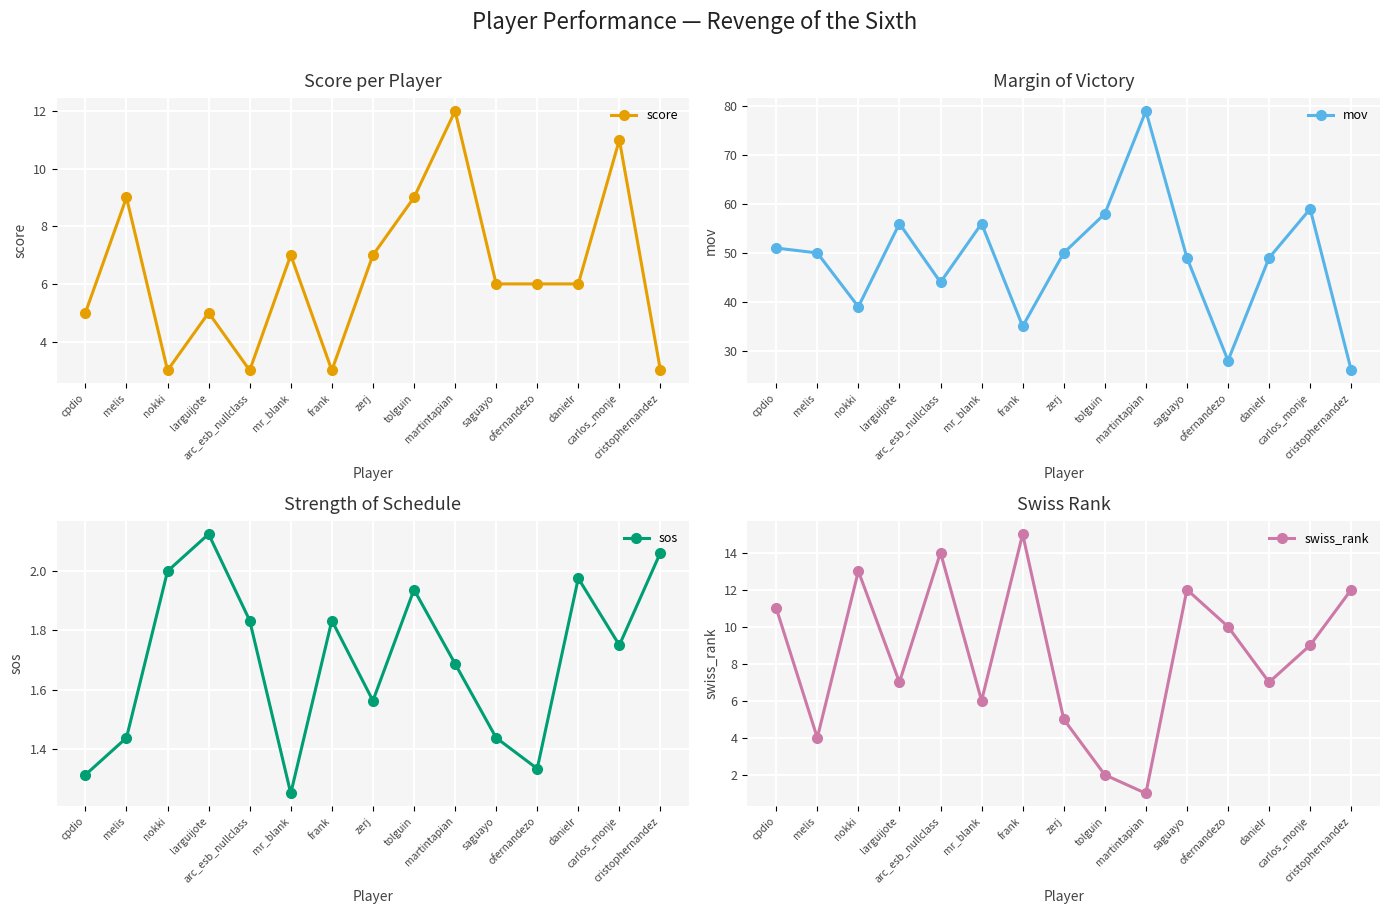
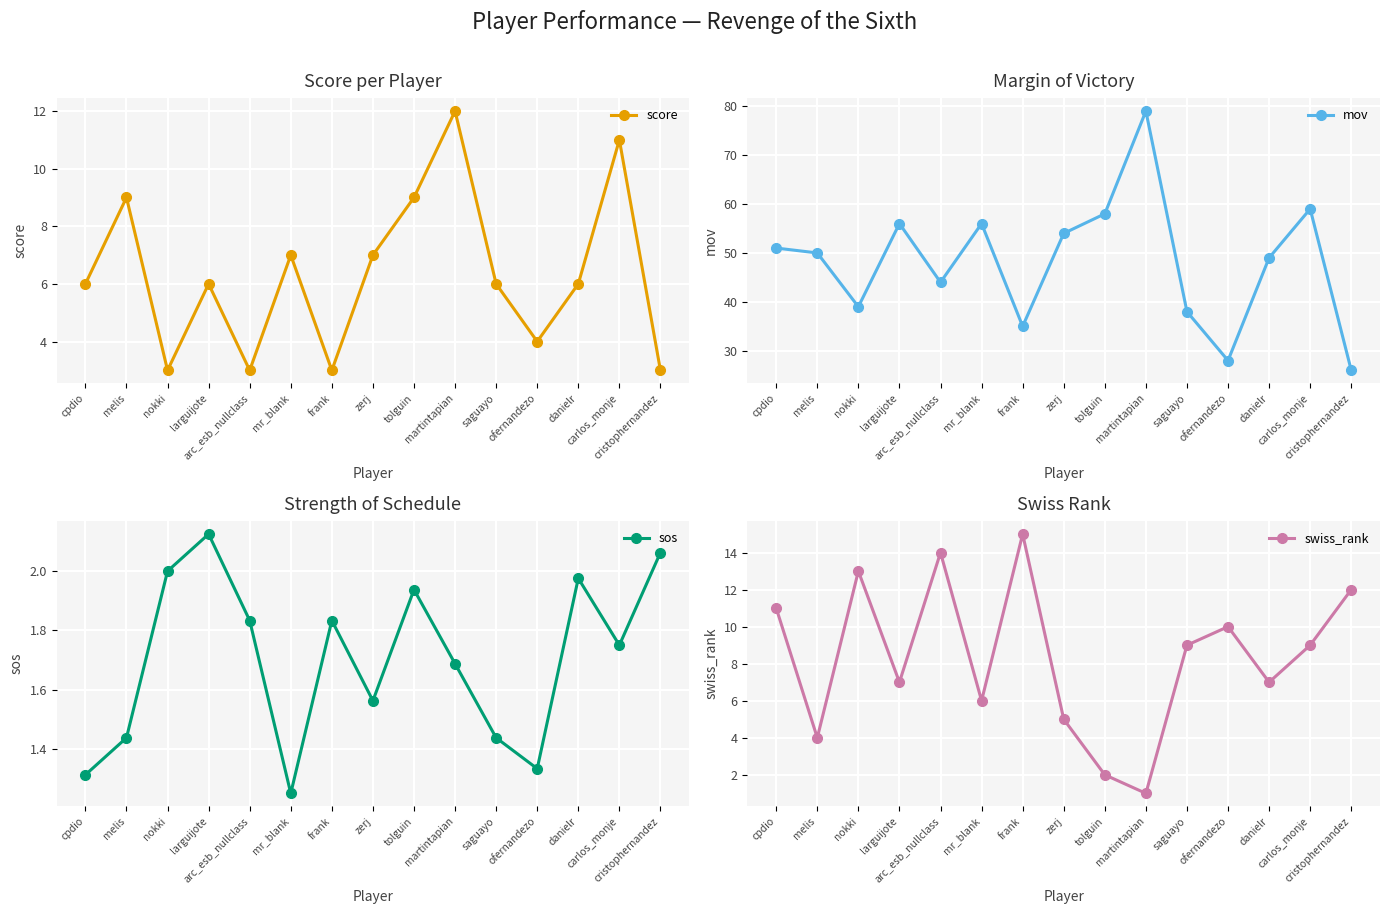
Score per Player, cpdio: 5 -> 6
Score per Player, larguijote: 5 -> 6
Score per Player, ofernandezo: 6 -> 4
Margin of Victory, zerj: 50 -> 54
Margin of Victory, saguayo: 49 -> 38
Swiss Rank, saguayo: 12 -> 9
